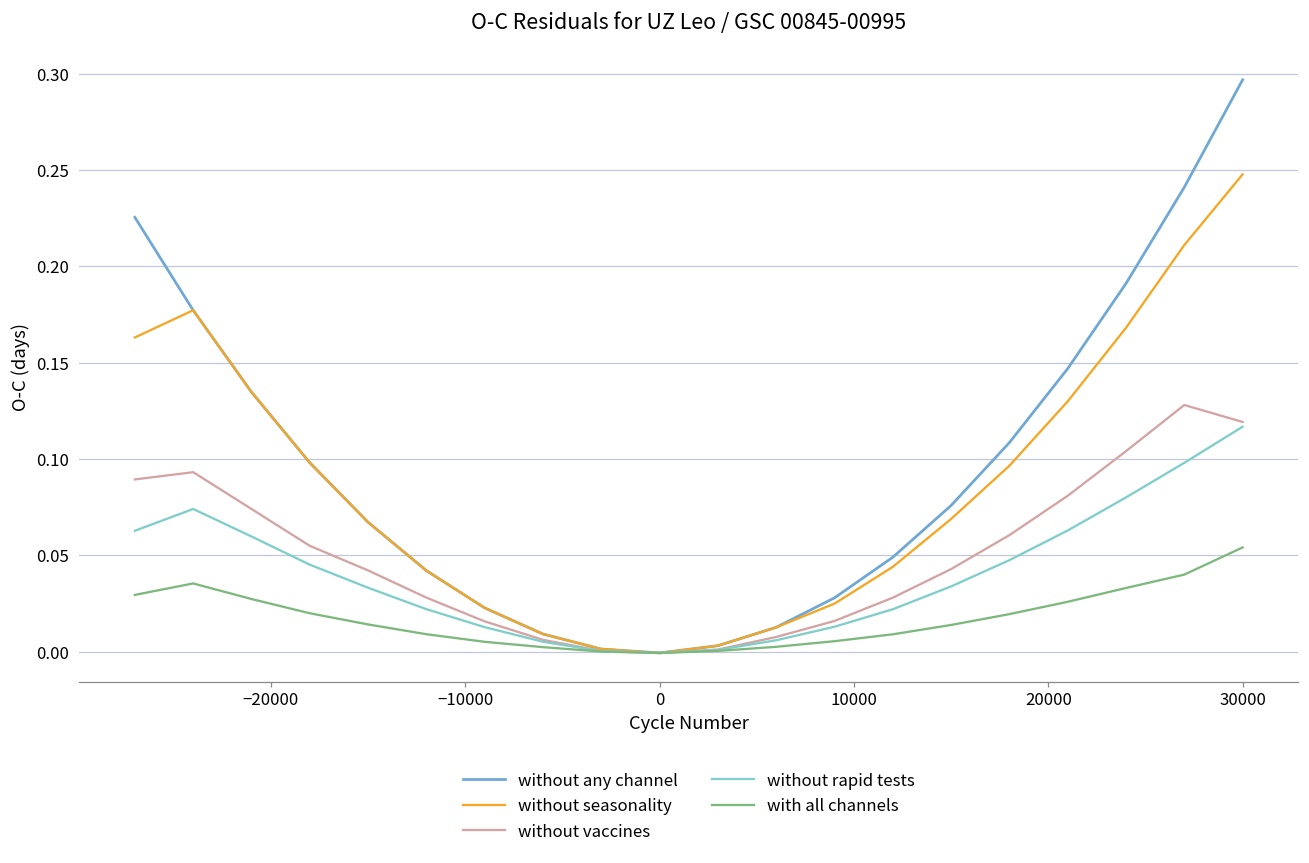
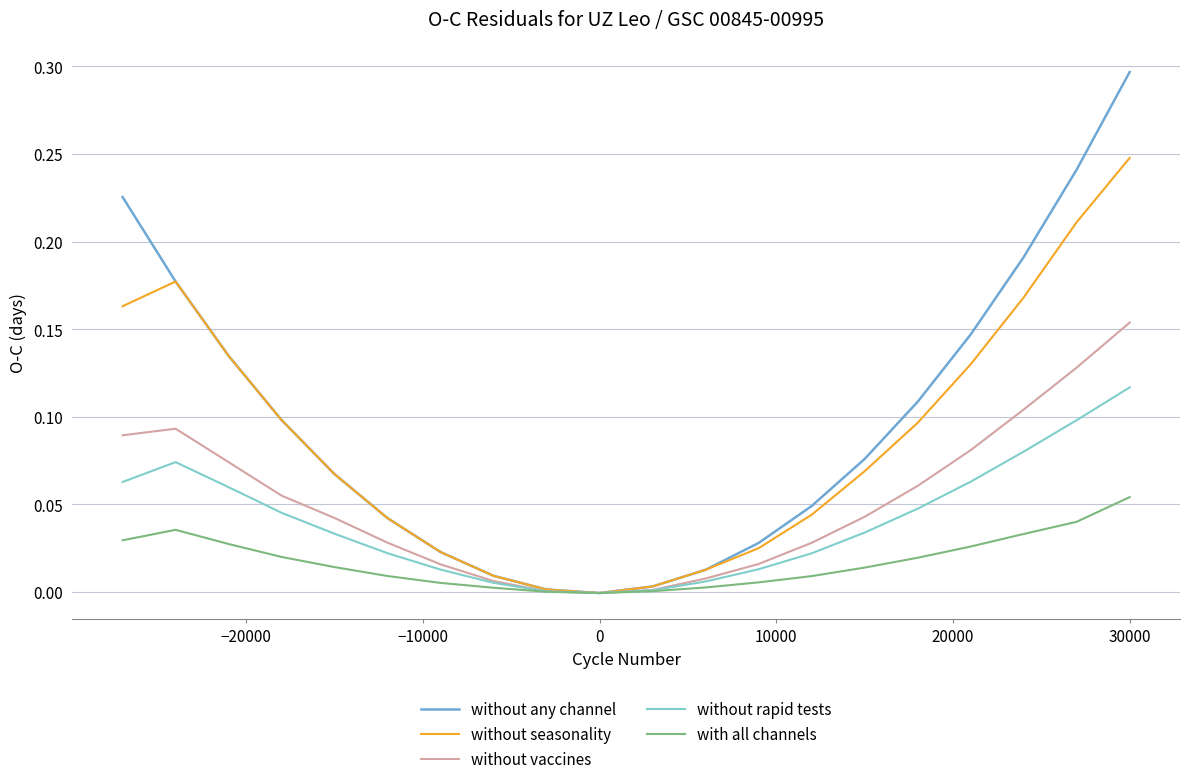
without vaccines, 30000: 0.119 -> 0.154
